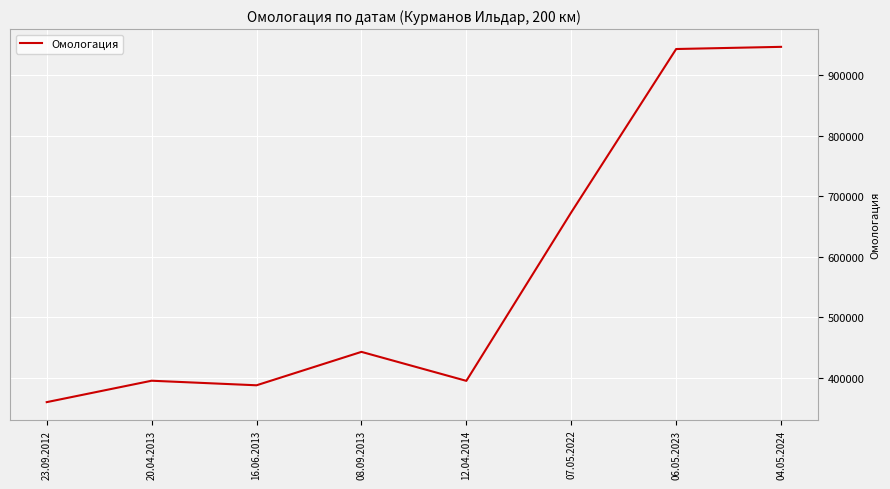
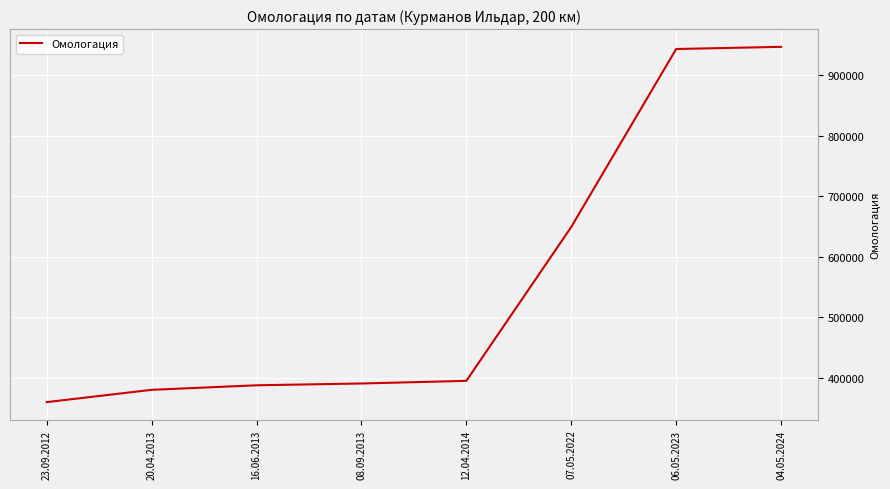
20.04.2013: 400000 -> 380000
08.09.2013: 440000 -> 390000
07.05.2022: 670000 -> 650000
